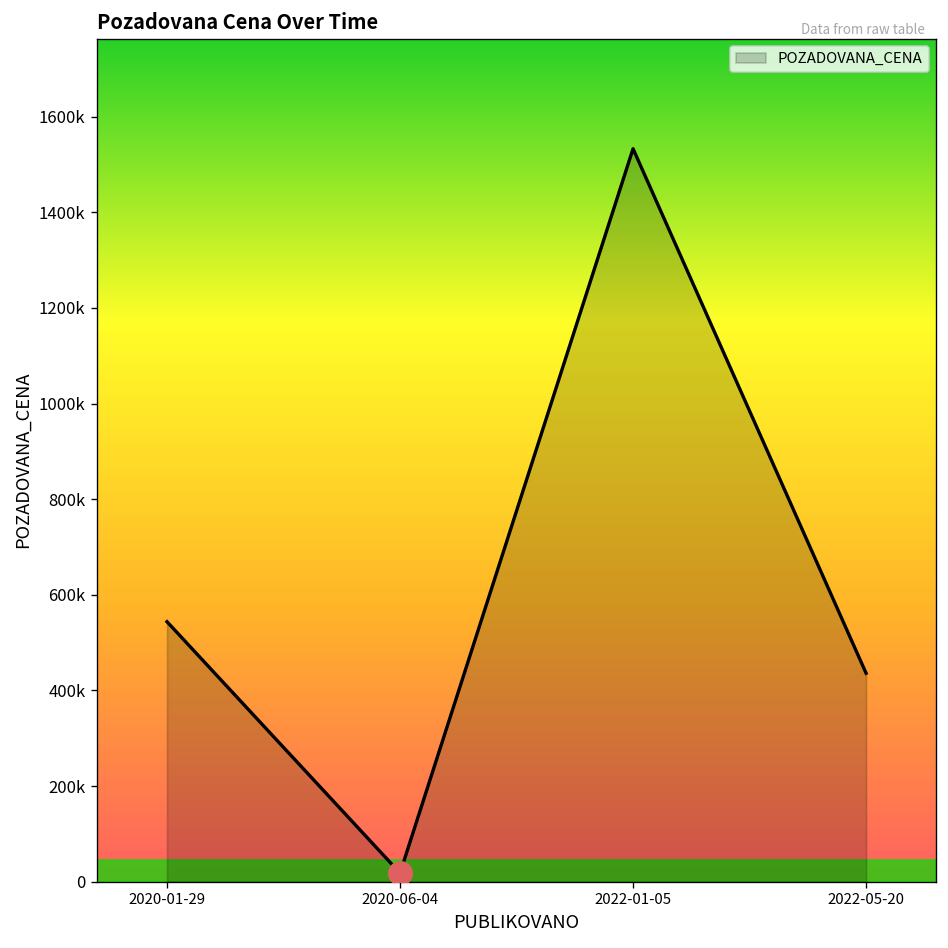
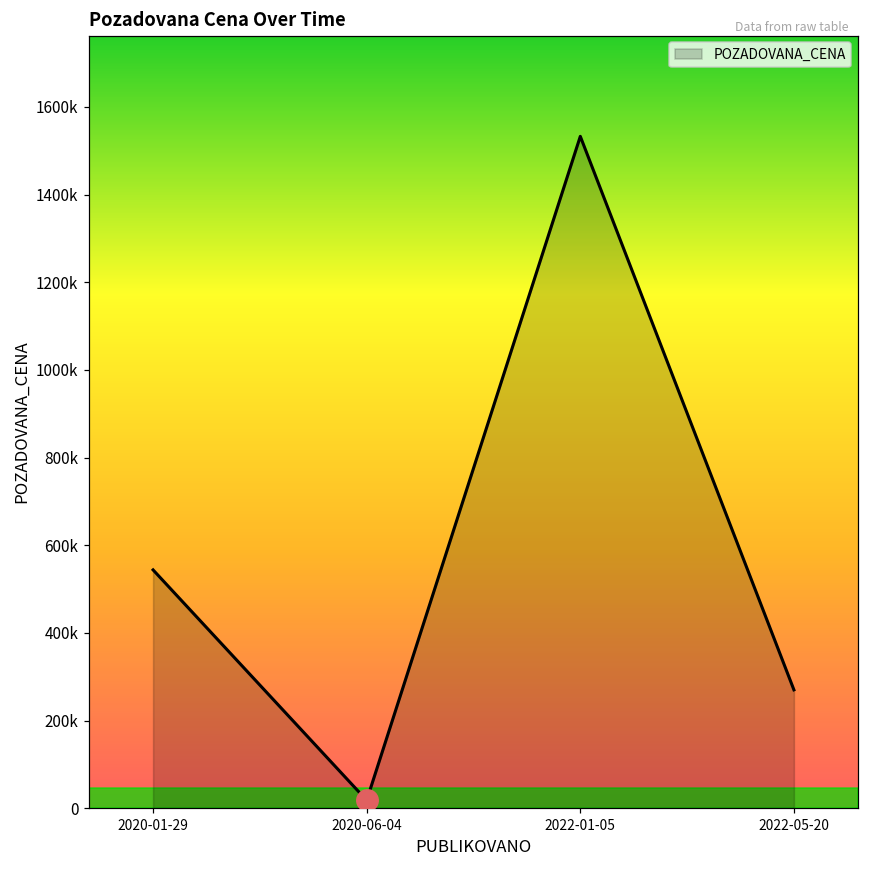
POZADOVANA_CENA, 2022-05-20: 440000 -> 270000
